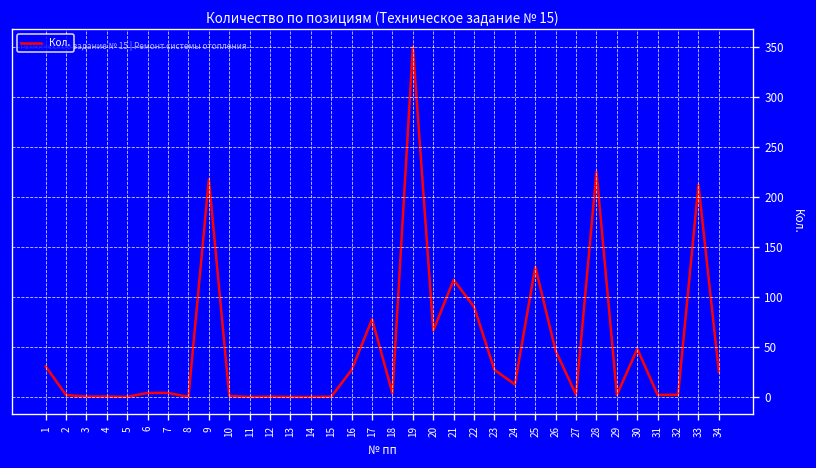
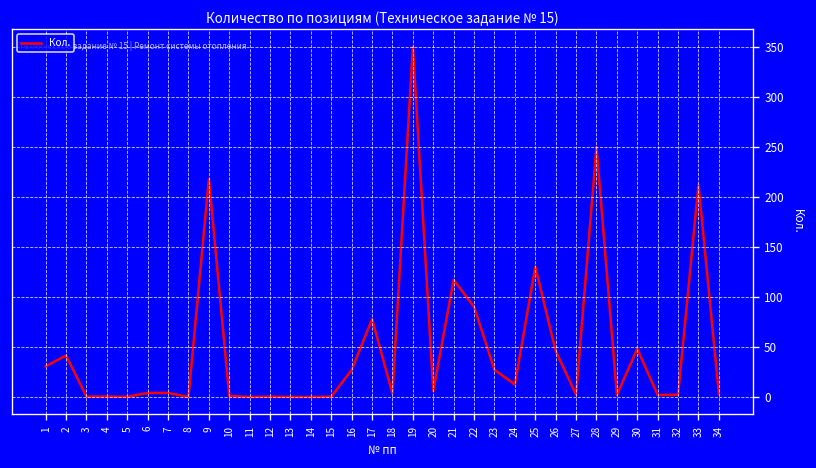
2: 0 -> 40
20: 70 -> 10
28: 230 -> 250
34: 20 -> 0
